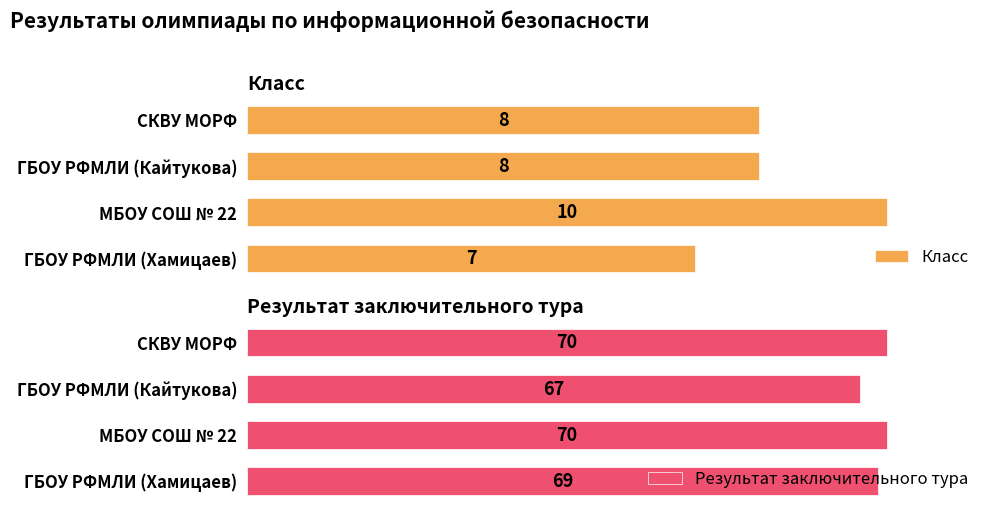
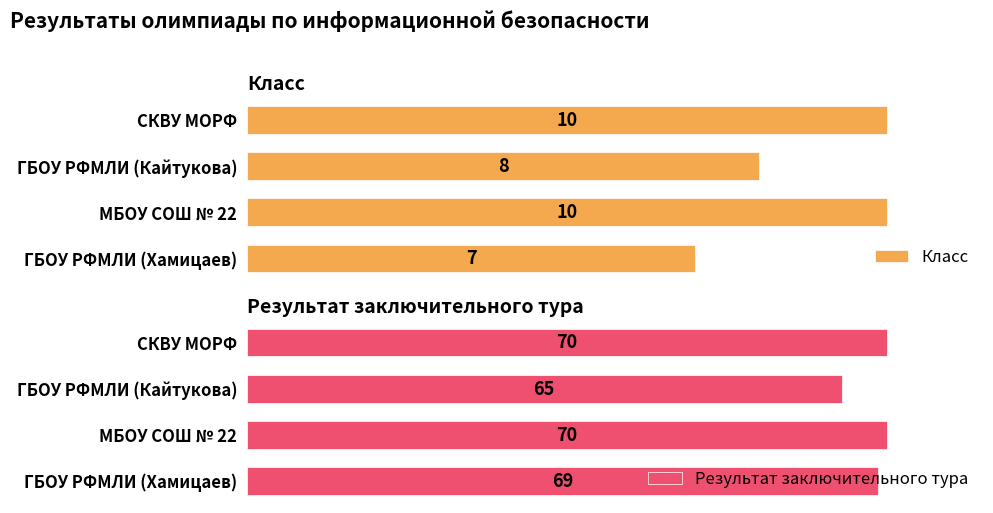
Класс, СКВУ МОРФ: 8 -> 10
Результат заключительного тура, ГБОУ РФМЛИ (Кайтукова): 67 -> 65
